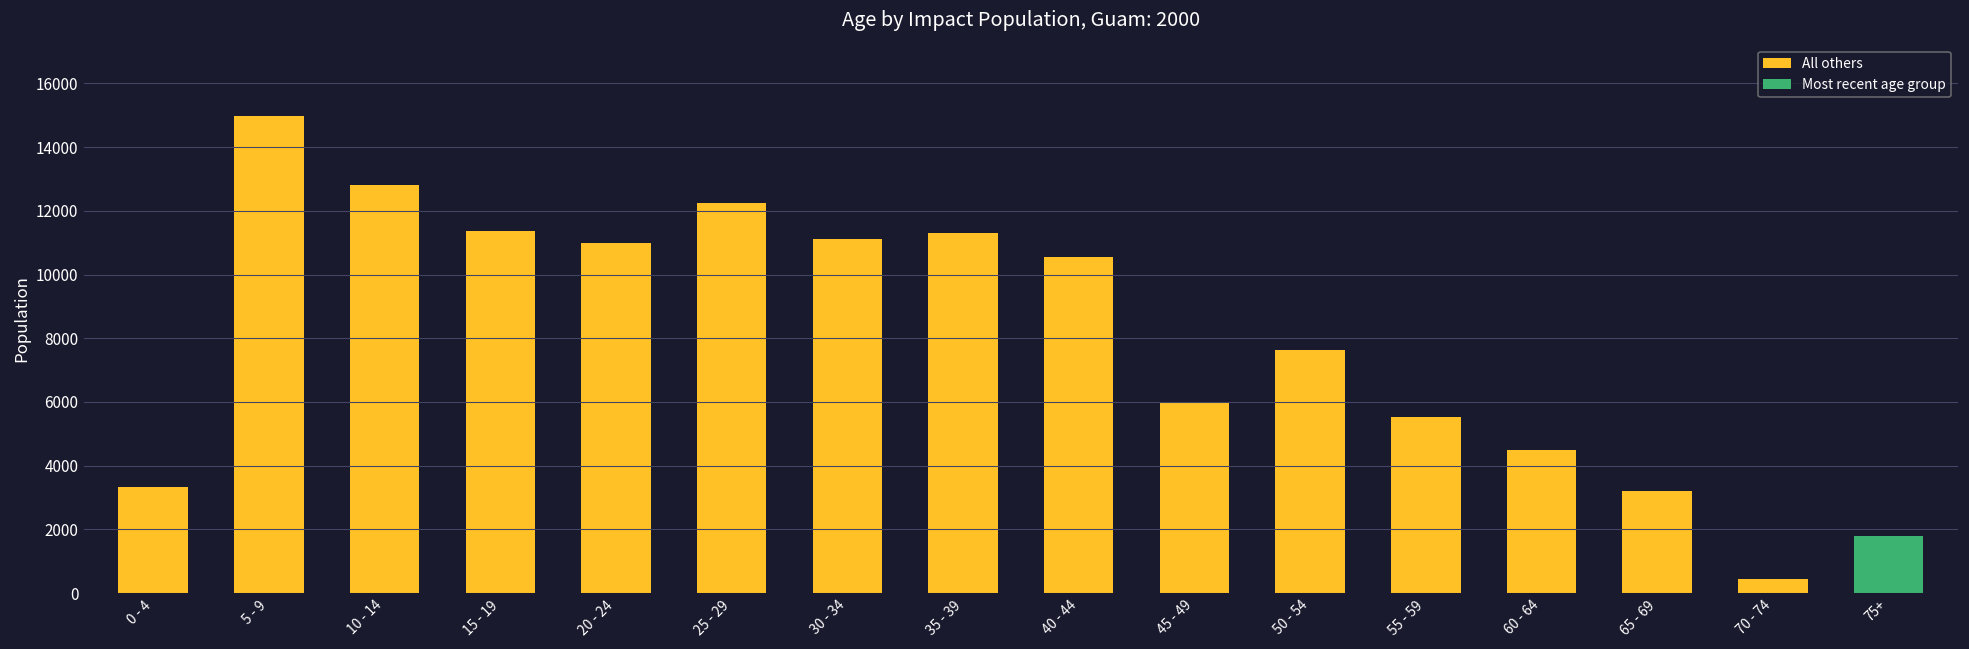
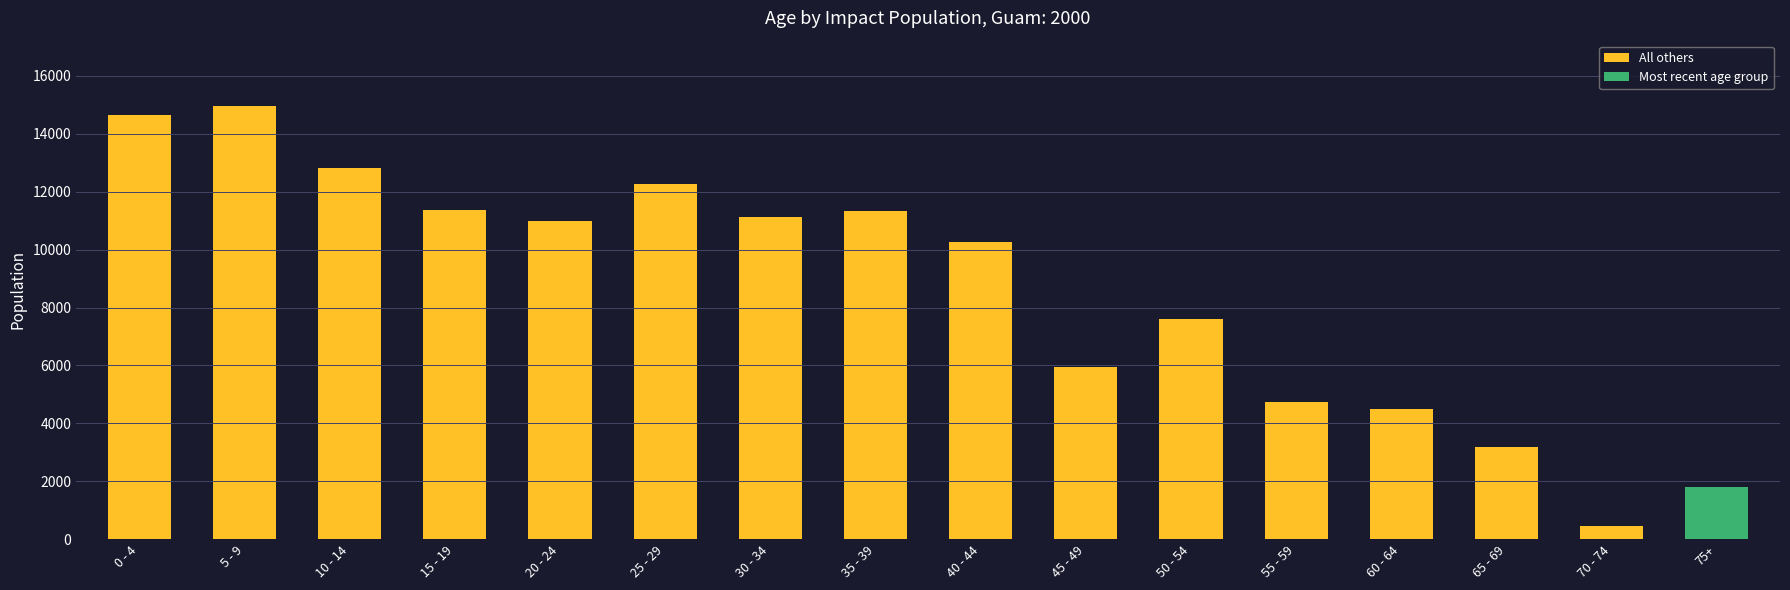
0 - 4: 3300 -> 14600
40 - 44: 10500 -> 10300
55 - 59: 5500 -> 4700
